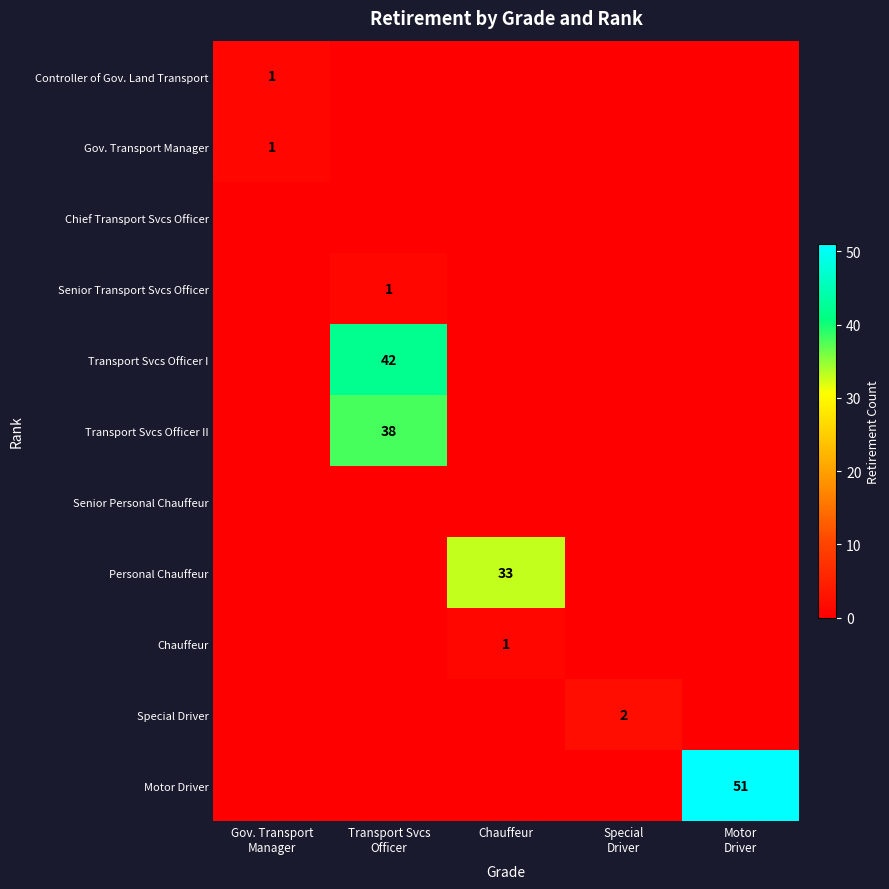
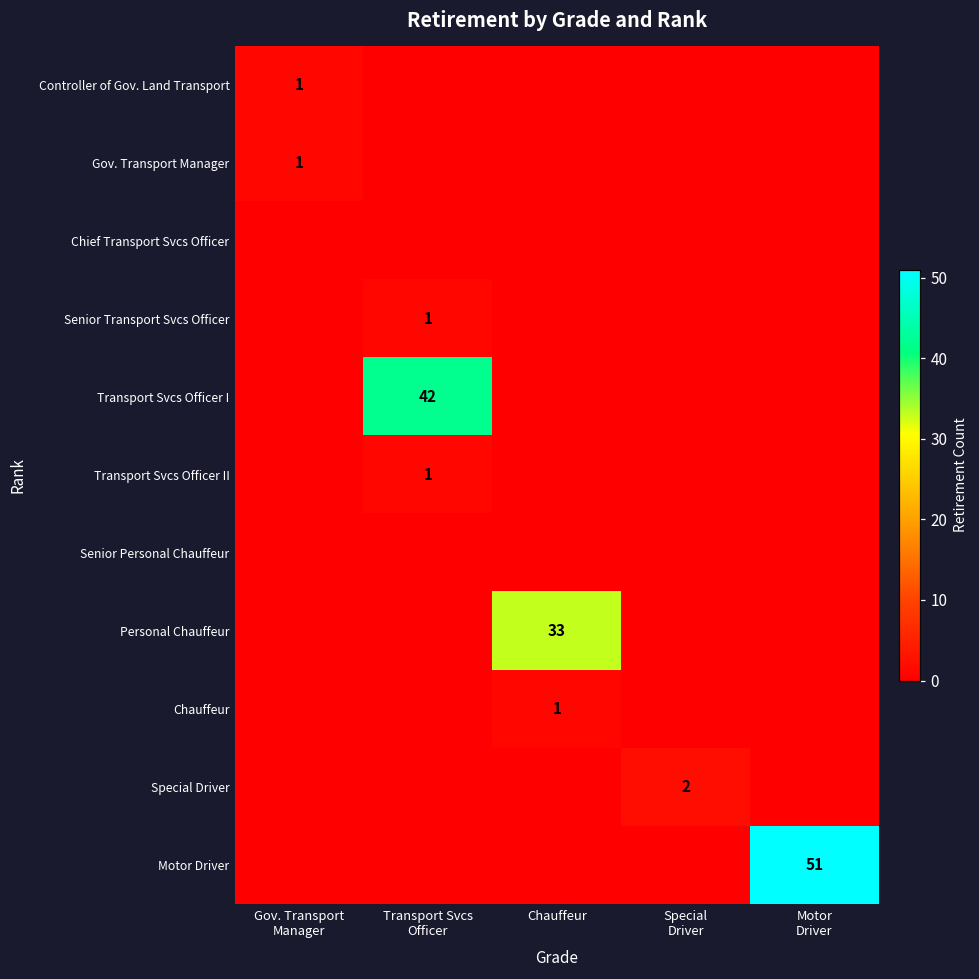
Transport Svcs Officer II, Transport Svcs Officer: 38 -> 1
